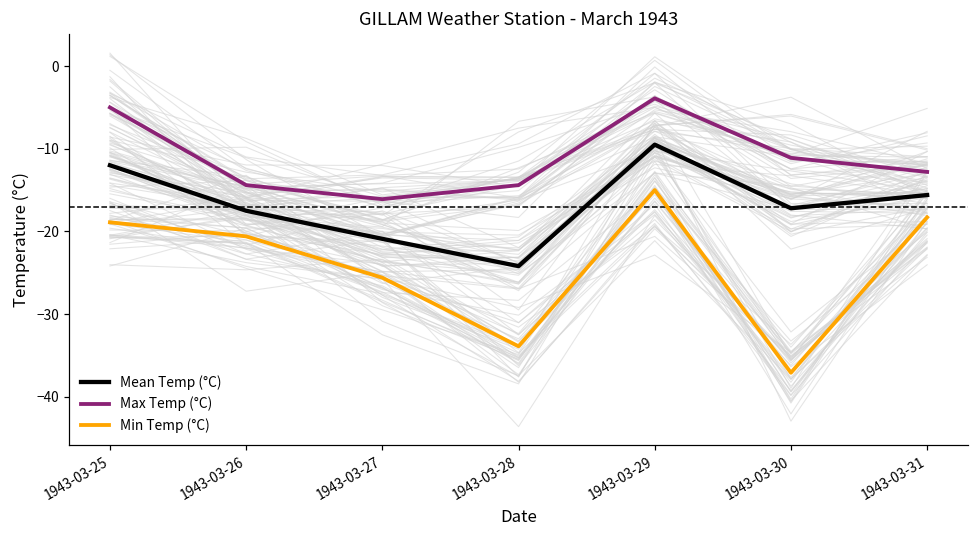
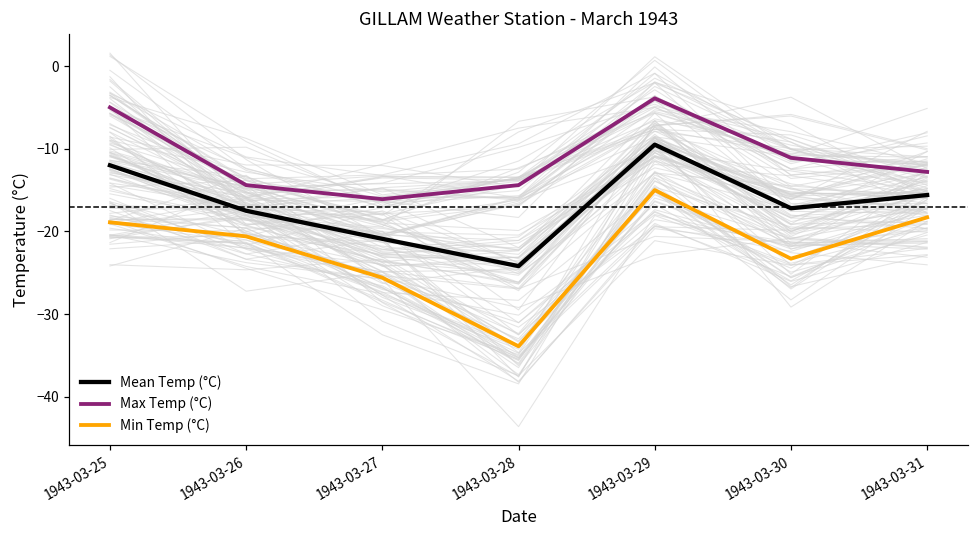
Min Temp (°C), 1943-03-30: -37 -> -23
